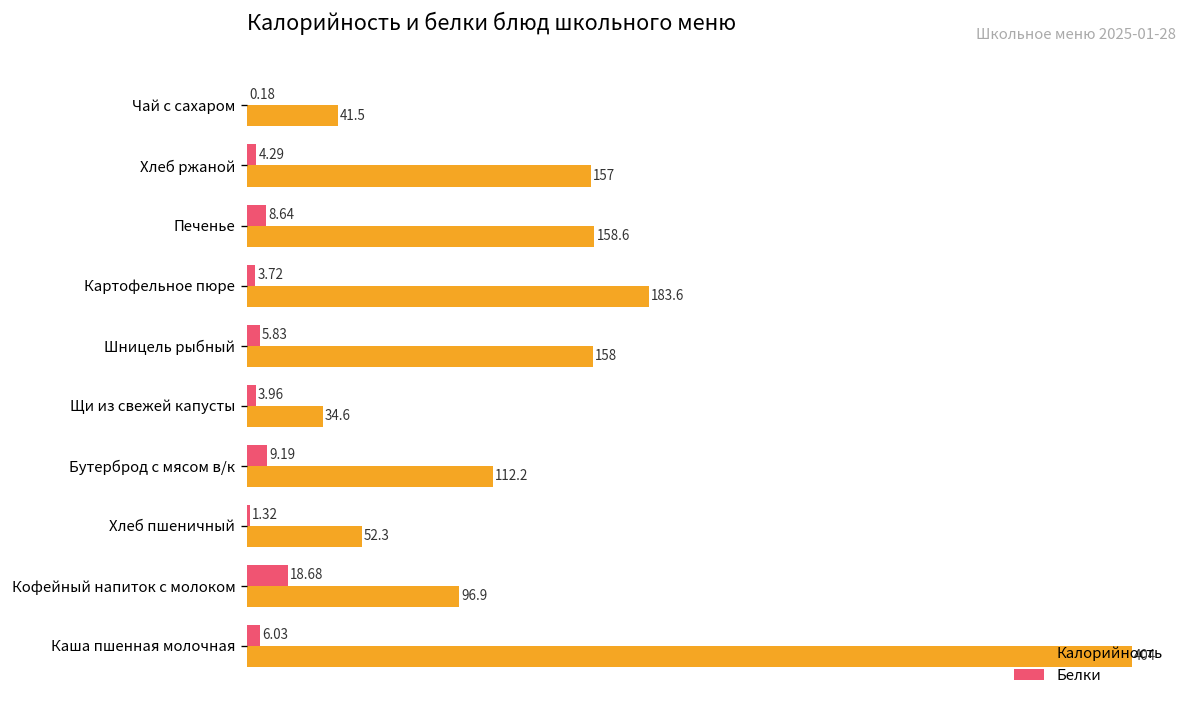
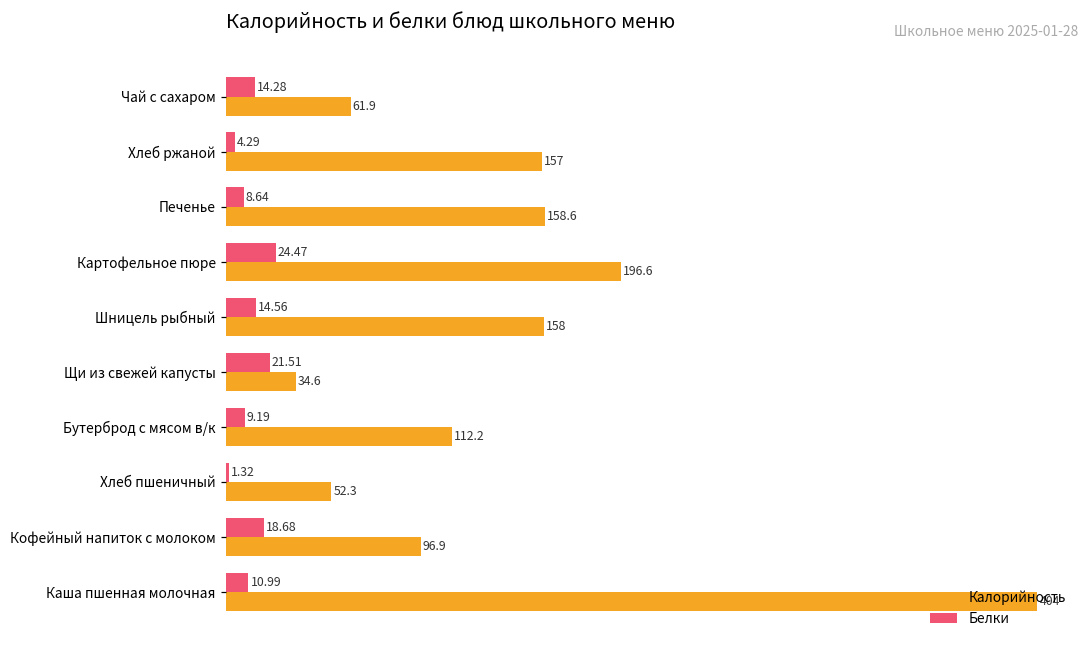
Белки, Чай с сахаром: 0.18 -> 14.28
Калорийность, Чай с сахаром: 41.5 -> 61.9
Белки, Картофельное пюре: 3.72 -> 24.47
Калорийность, Картофельное пюре: 183.6 -> 196.6
Белки, Шницель рыбный: 5.83 -> 14.56
Белки, Щи из свежей капусты: 3.96 -> 21.51
Белки, Каша пшенная молочная: 6.03 -> 10.99
